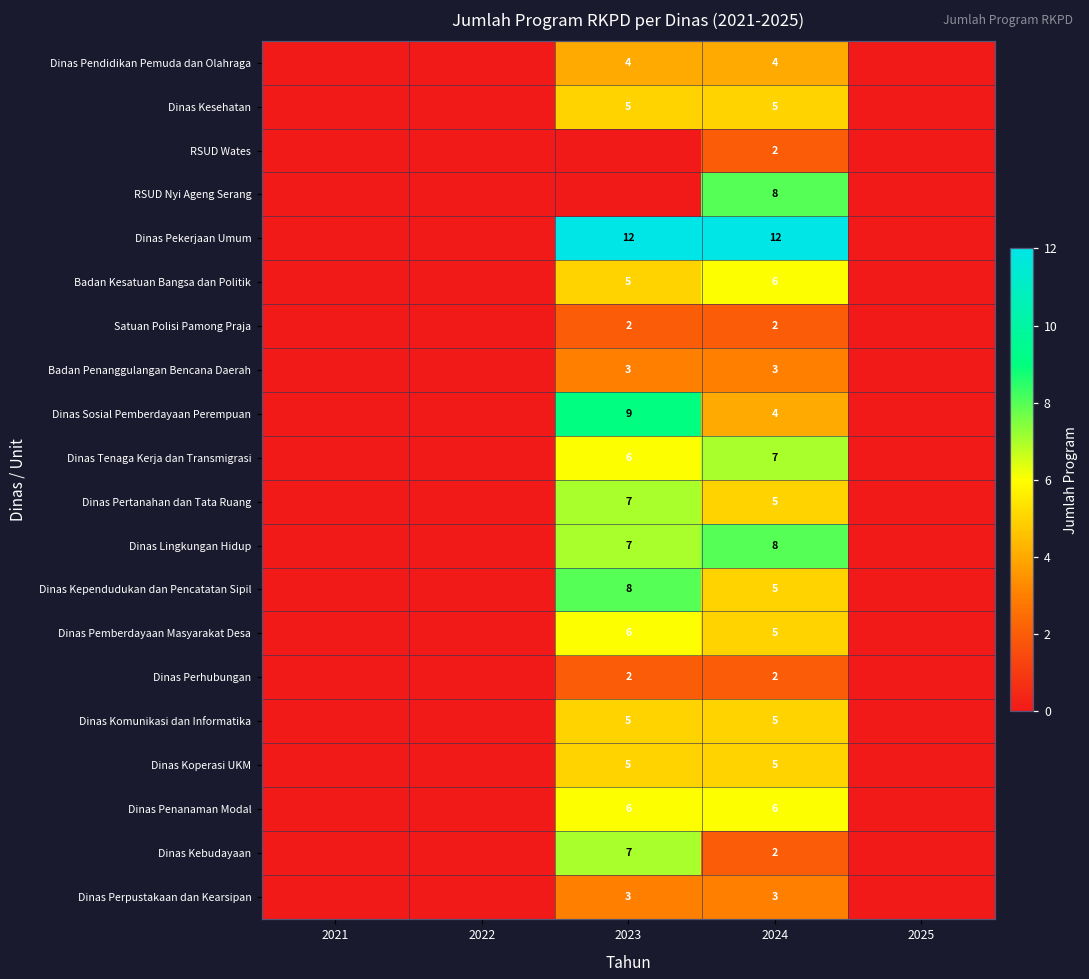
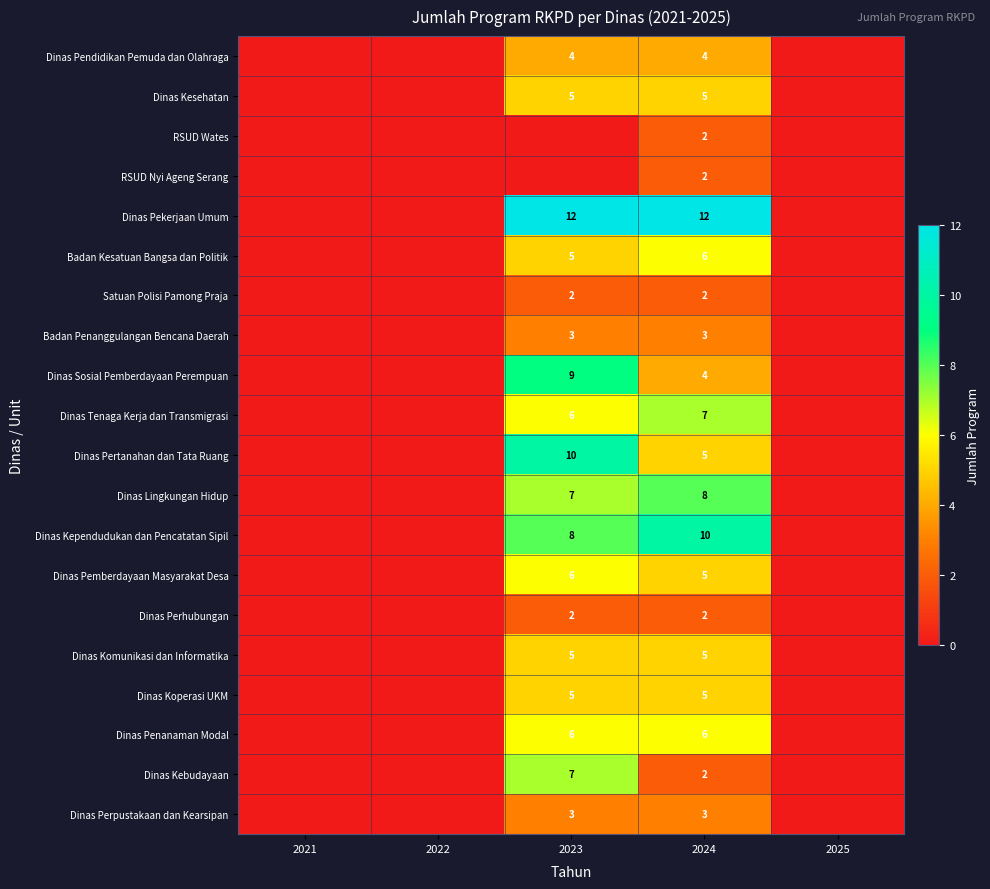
RSUD Nyi Ageng Serang, 2024: 8 -> 2
Dinas Pertanahan dan Tata Ruang, 2023: 7 -> 10
Dinas Kependudukan dan Pencatatan Sipil, 2024: 5 -> 10
